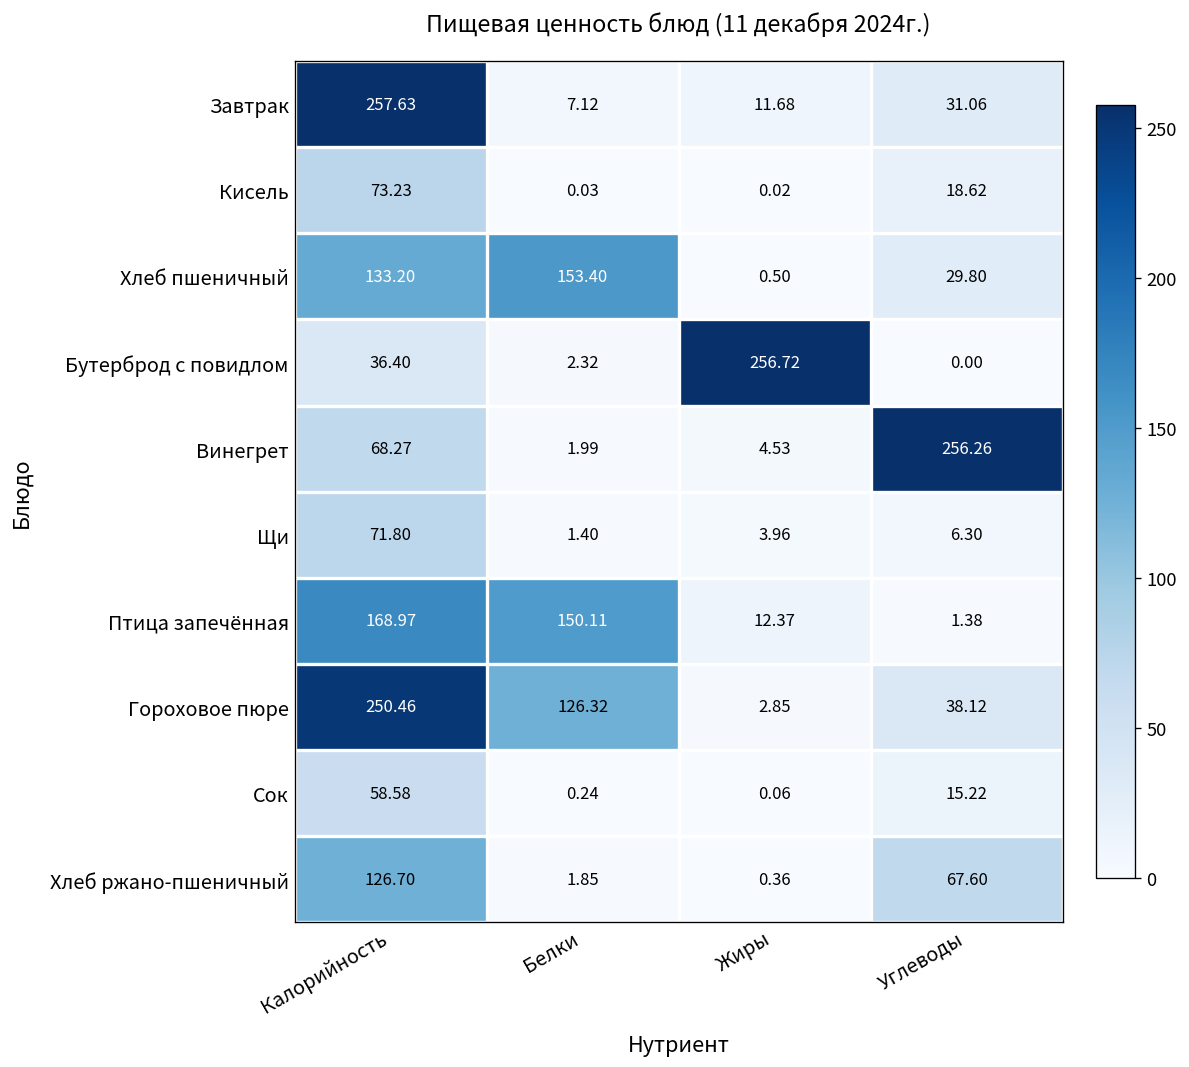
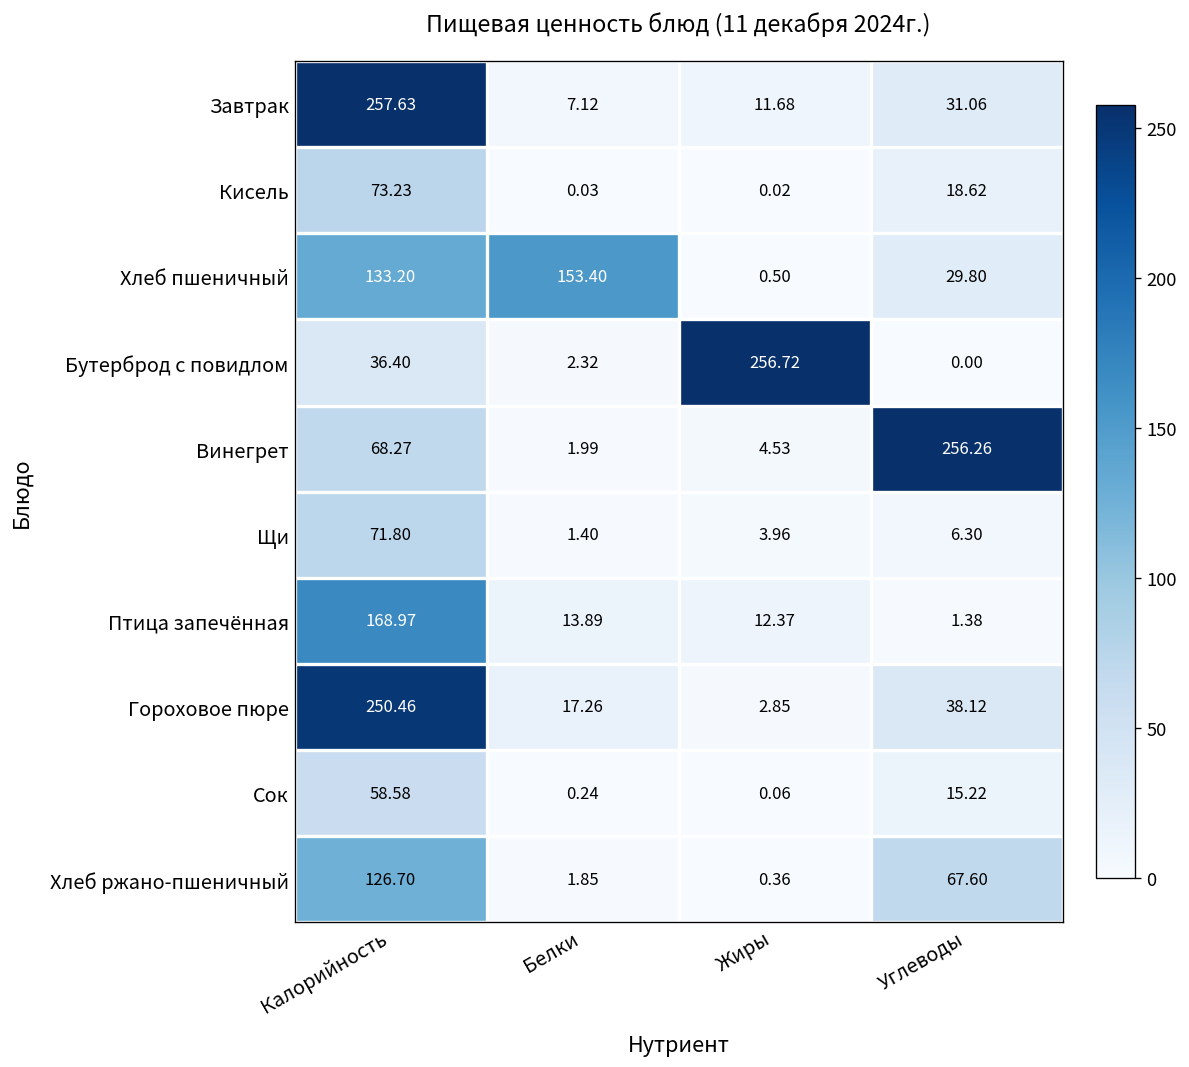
Птица запечённая, Белки: 150.11 -> 13.89
Гороховое пюре, Белки: 126.32 -> 17.26
